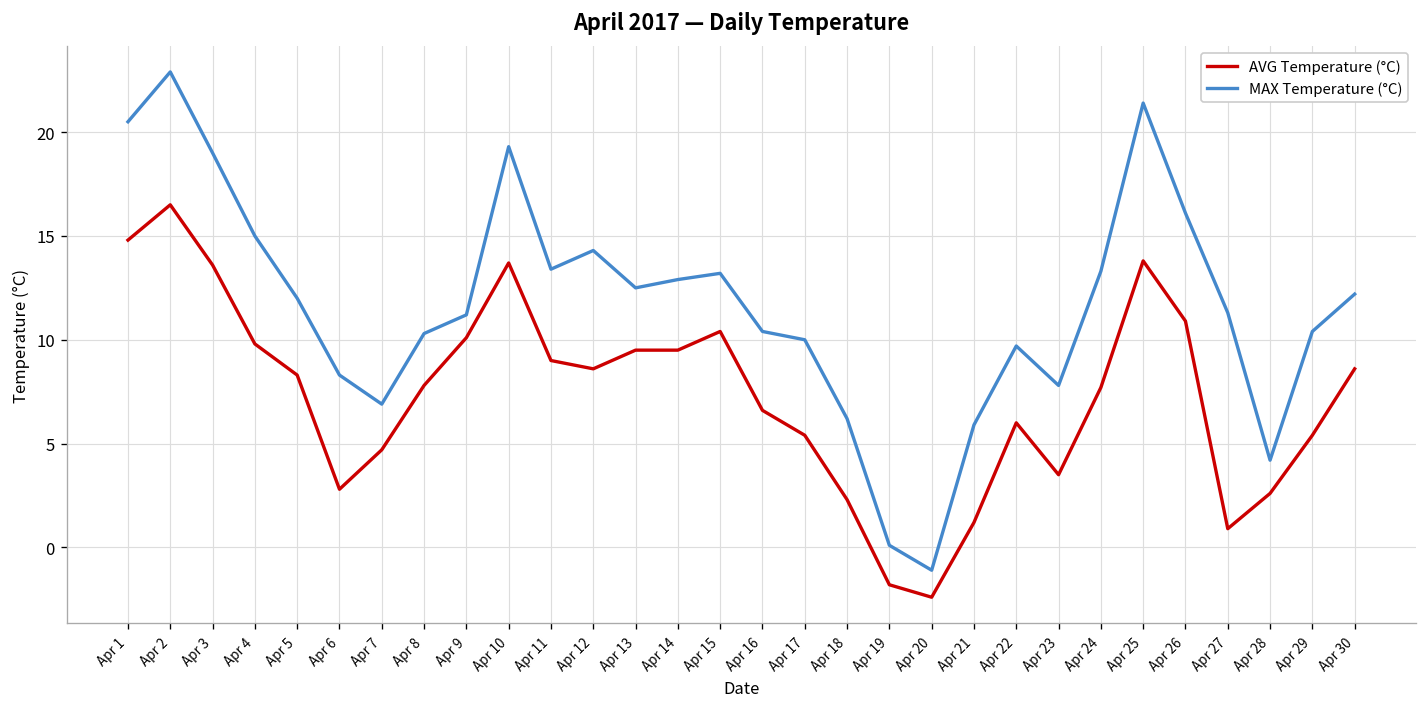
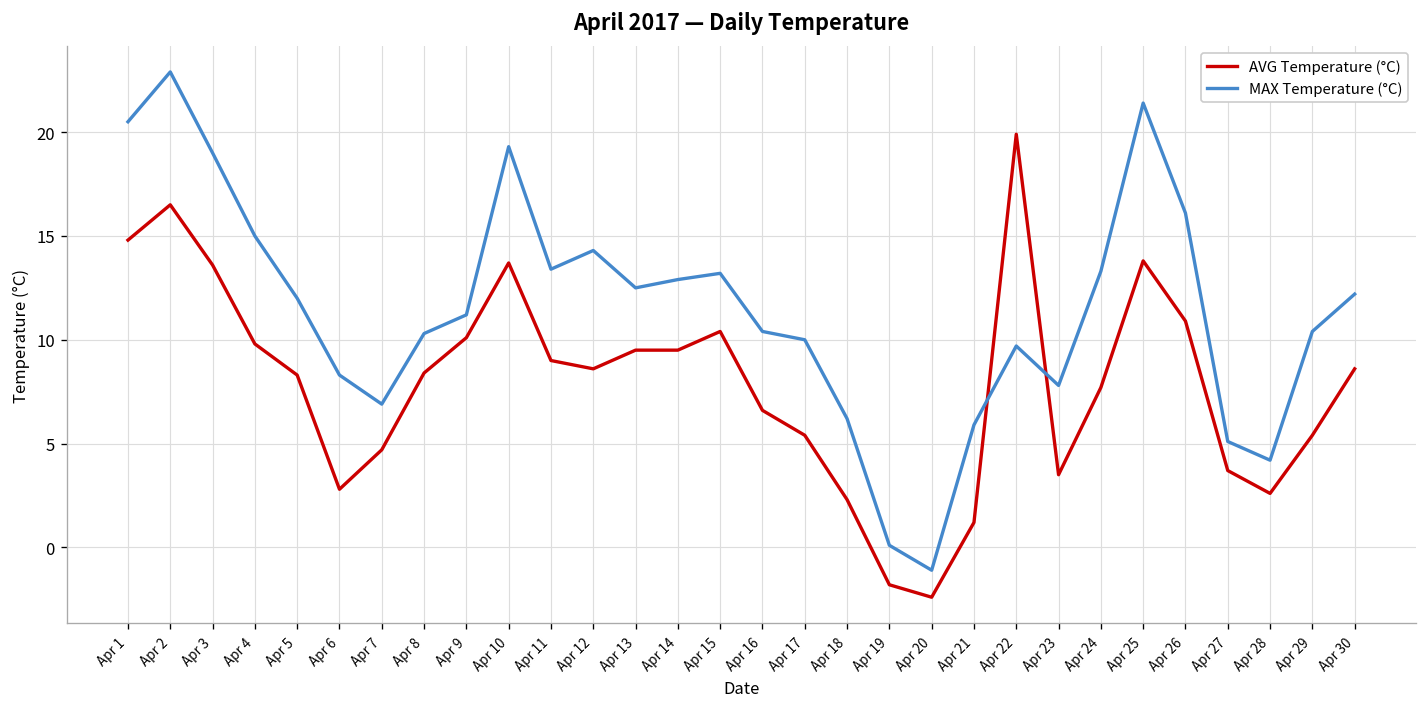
AVG Temperature (°C), Apr 8: 7.8 -> 8.4
AVG Temperature (°C), Apr 22: 6.0 -> 19.9
AVG Temperature (°C), Apr 27: 0.9 -> 3.7
MAX Temperature (°C), Apr 27: 11.3 -> 5.1
